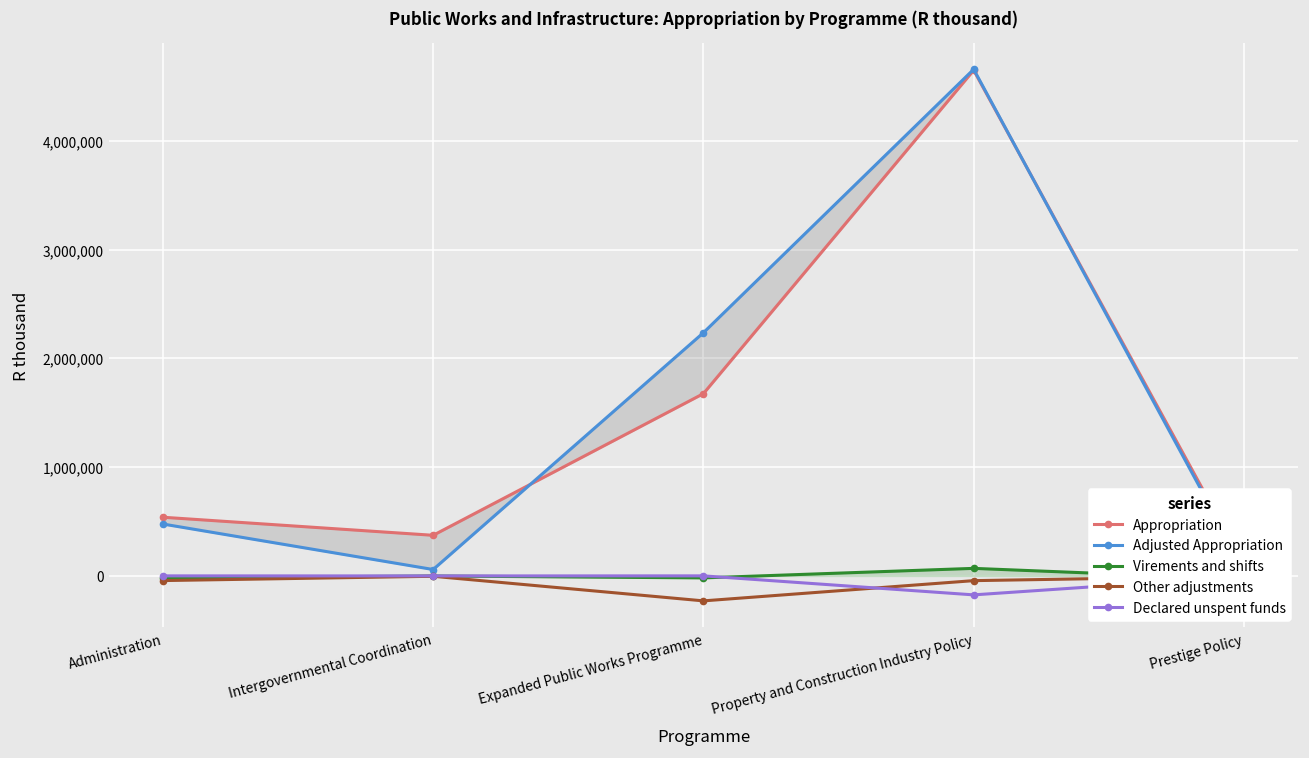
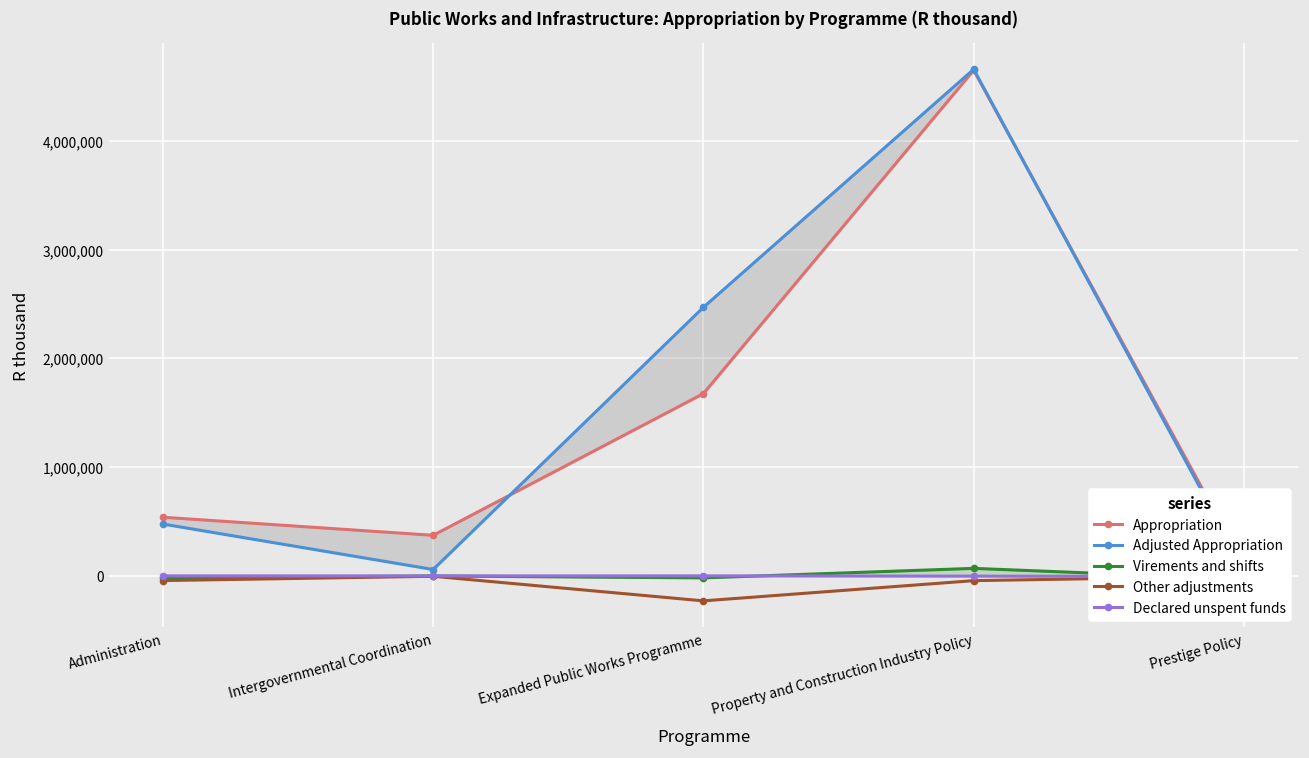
Adjusted Appropriation, Expanded Public Works Programme: 2,200,000 -> 2,500,000
Declared unspent funds, Property and Construction Industry Policy: -200,000 -> 0
